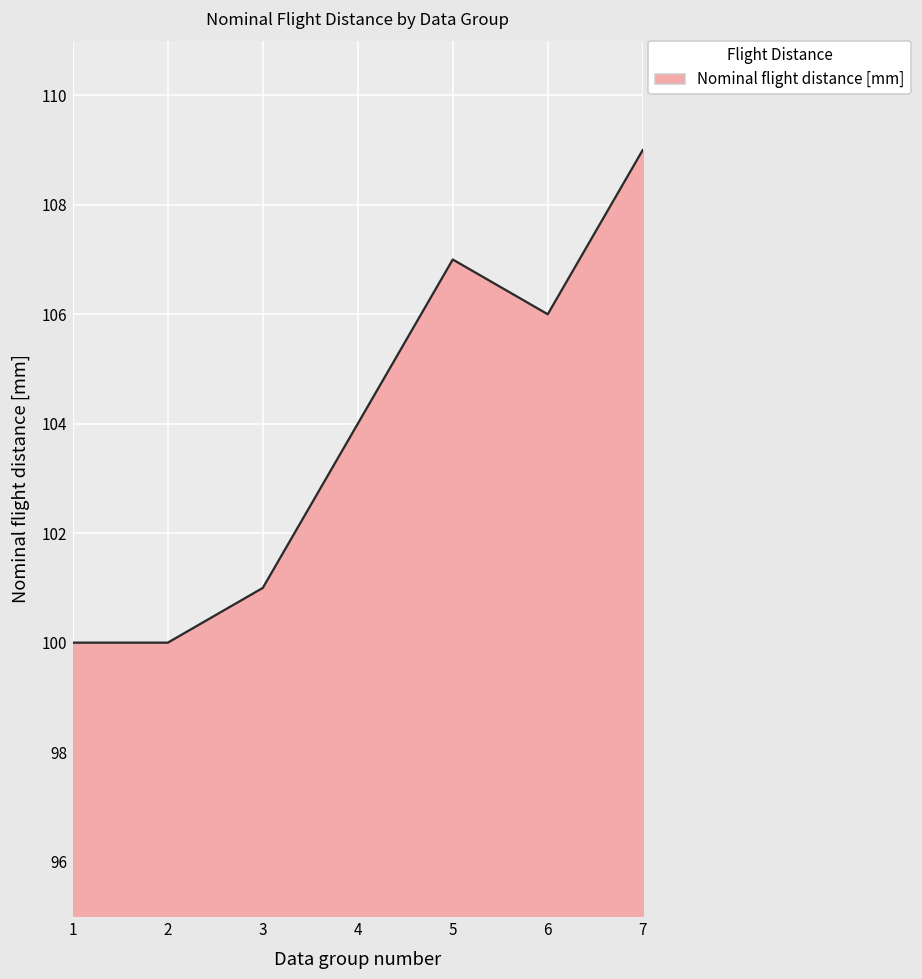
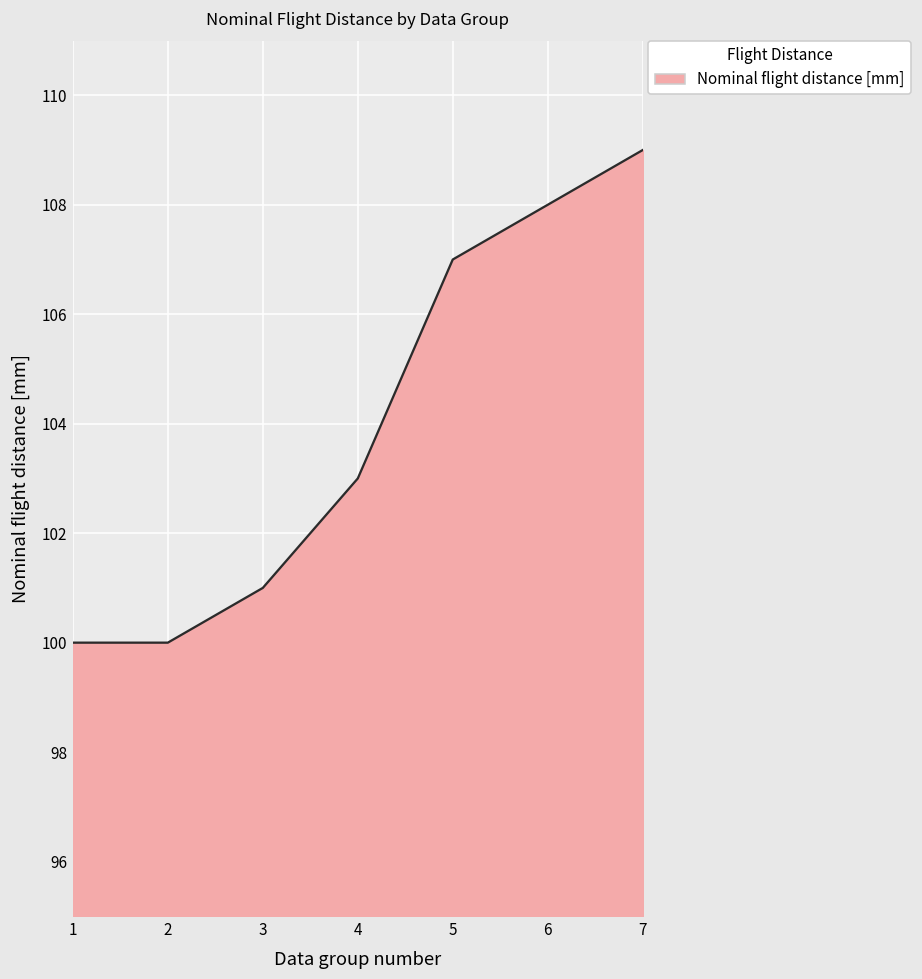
4: 104 -> 103
6: 106 -> 108
